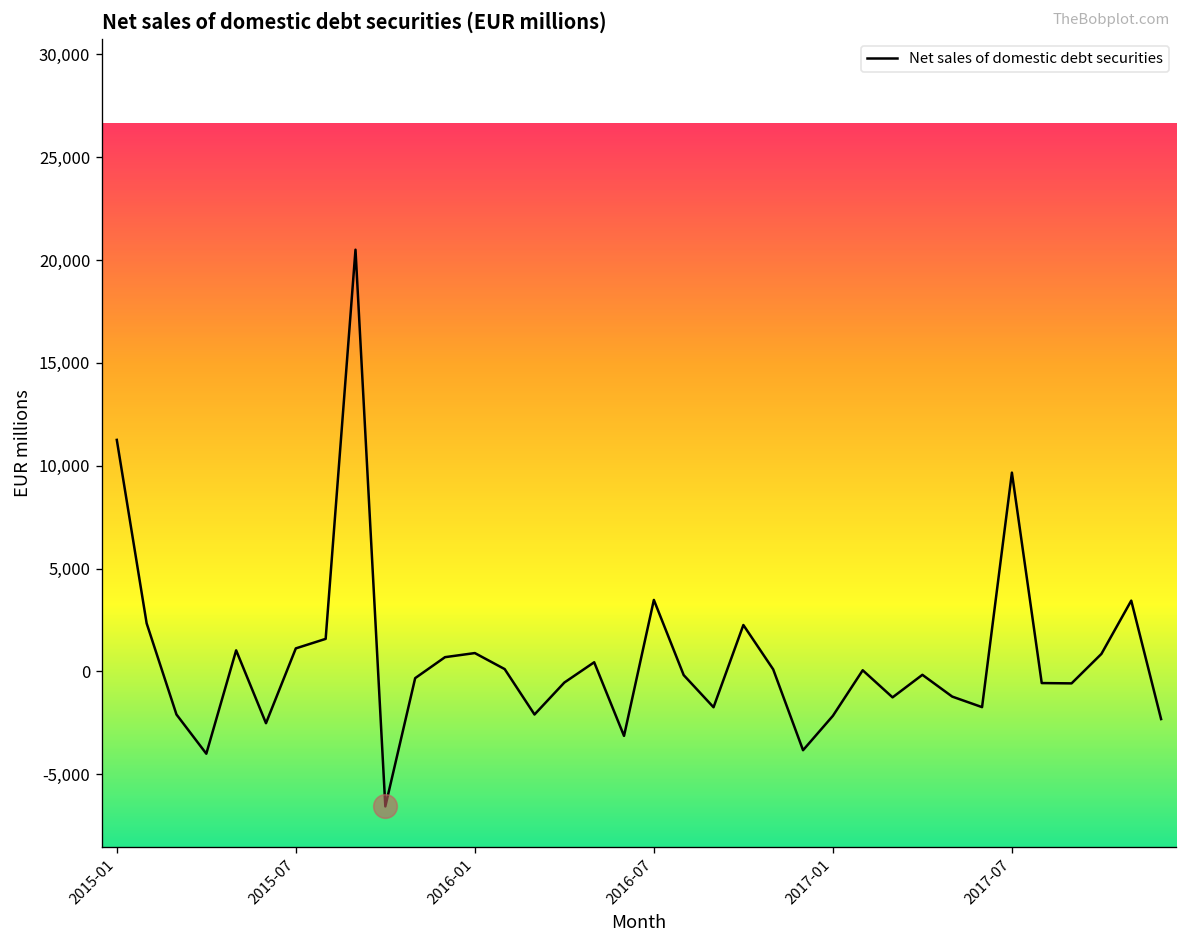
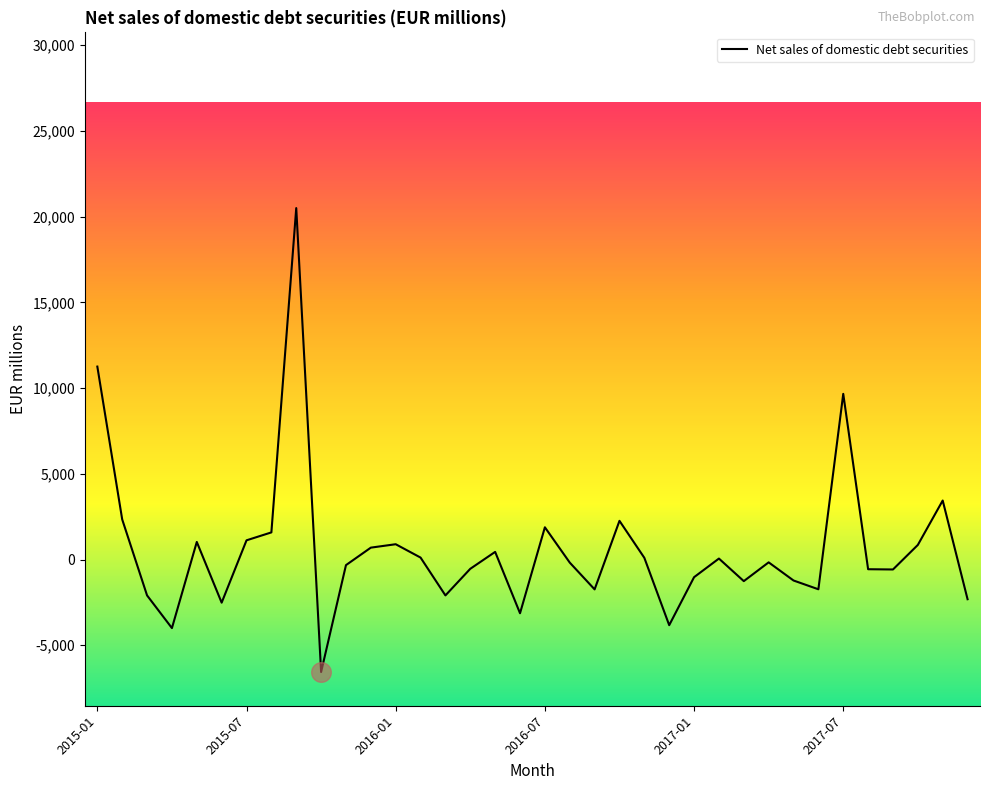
Net sales of domestic debt securities, 2016-07: 3,500 -> 1,900
Net sales of domestic debt securities, 2017-01: -2,200 -> -1,000
